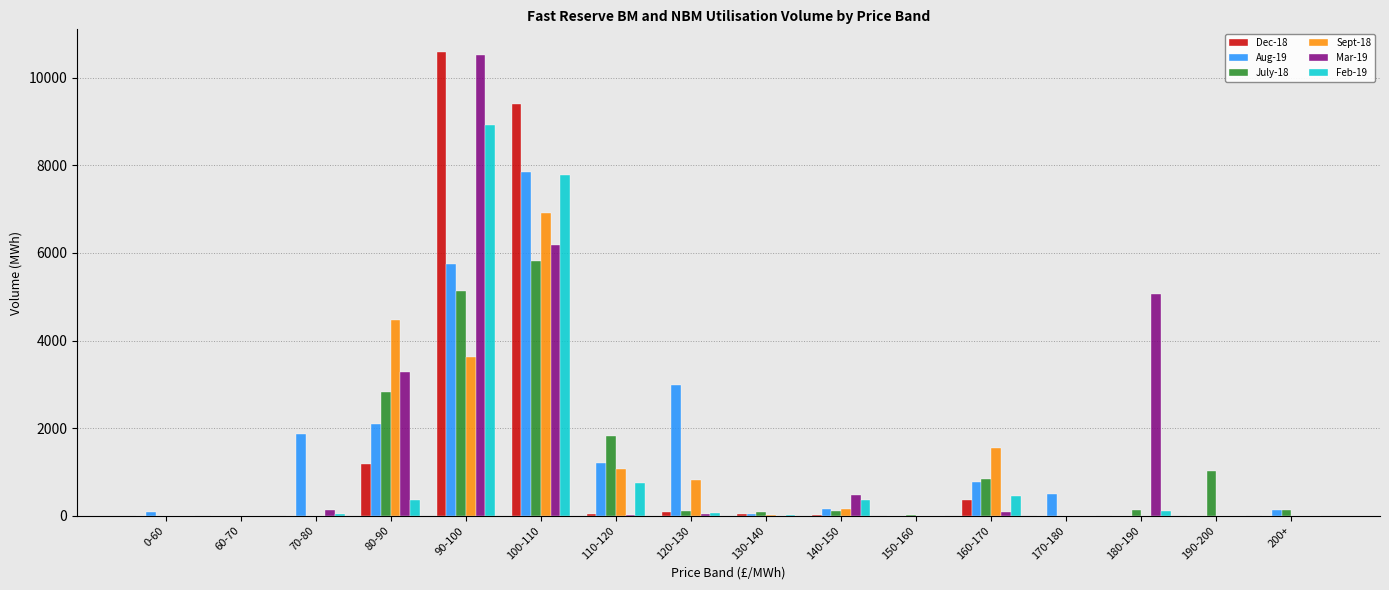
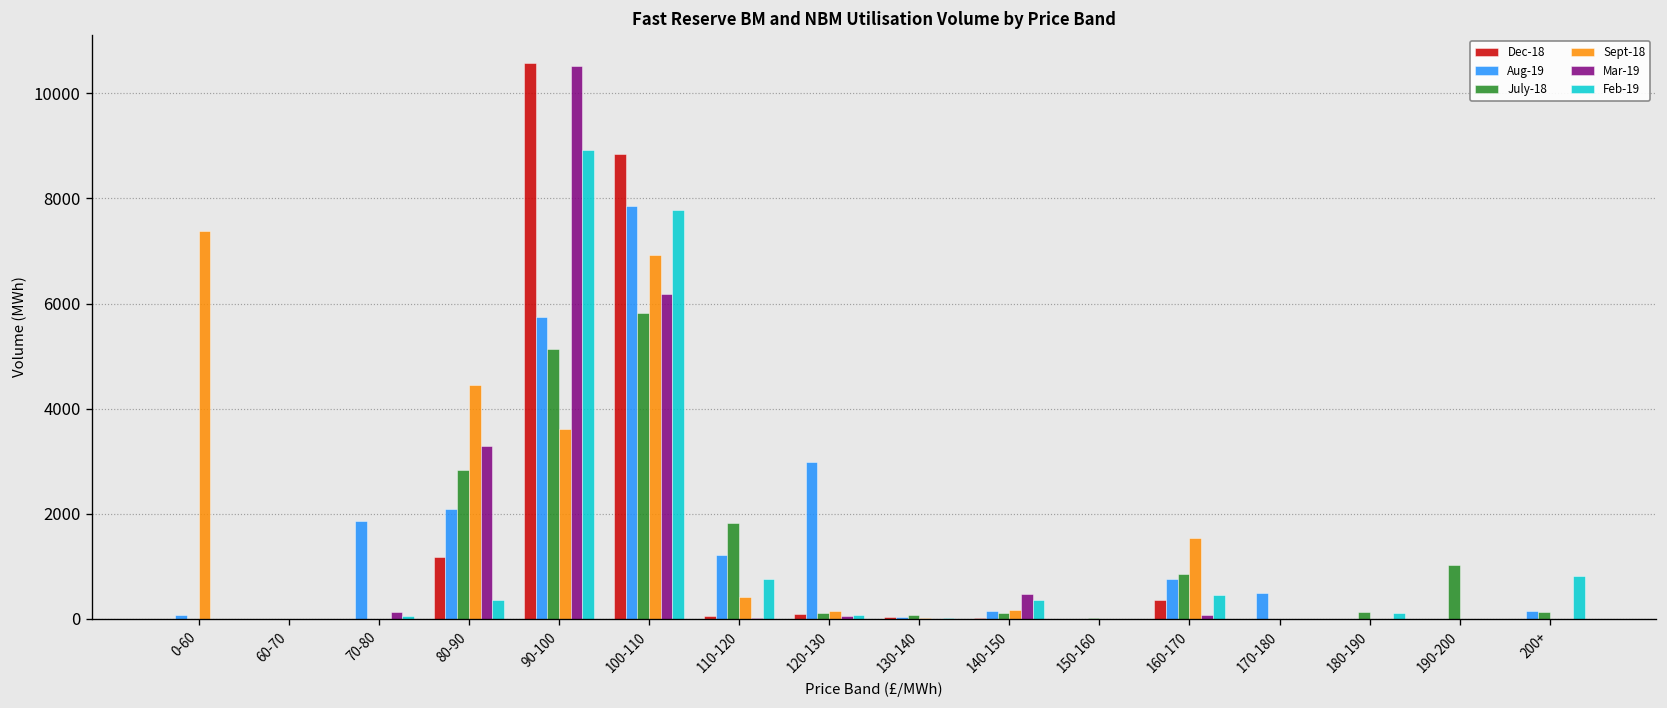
Sept-18, 0-60: 0 -> 7400
Dec-18, 100-110: 9400 -> 8800
Sept-18, 110-120: 1100 -> 400
Sept-18, 120-130: 800 -> 200
Mar-19, 180-190: 5100 -> 0
Feb-19, 200+: 0 -> 800
